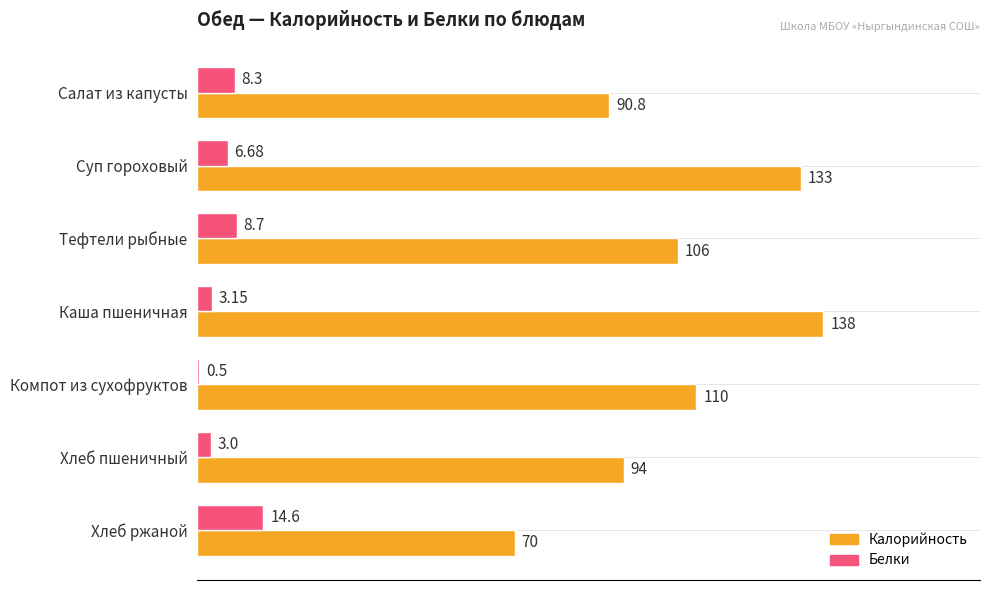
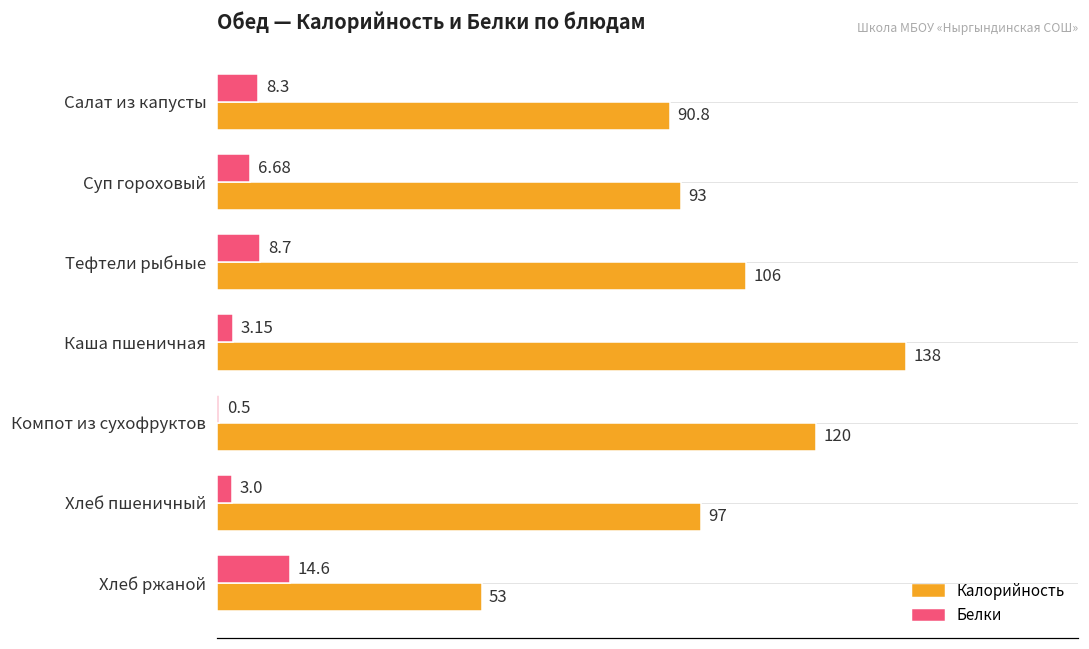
Калорийность, Суп гороховый: 133 -> 93
Калорийность, Компот из сухофруктов: 110 -> 120
Калорийность, Хлеб пшеничный: 94 -> 97
Калорийность, Хлеб ржаной: 70 -> 53
